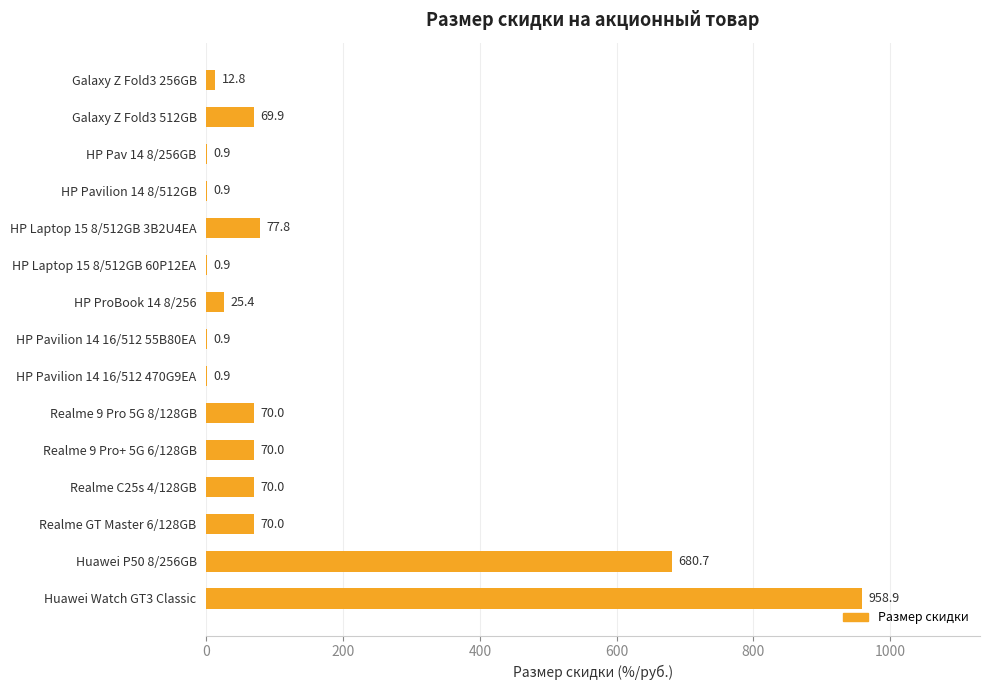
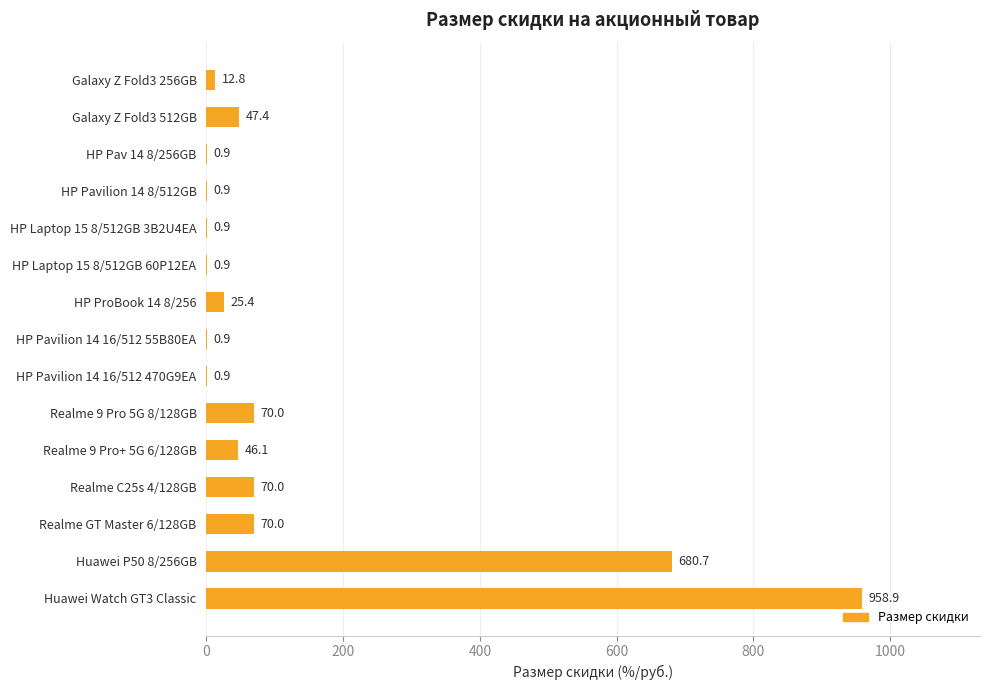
Galaxy Z Fold3 512GB: 69.9 -> 47.4
HP Laptop 15 8/512GB 3B2U4EA: 77.8 -> 0.9
Realme 9 Pro+ 5G 6/128GB: 70.0 -> 46.1
